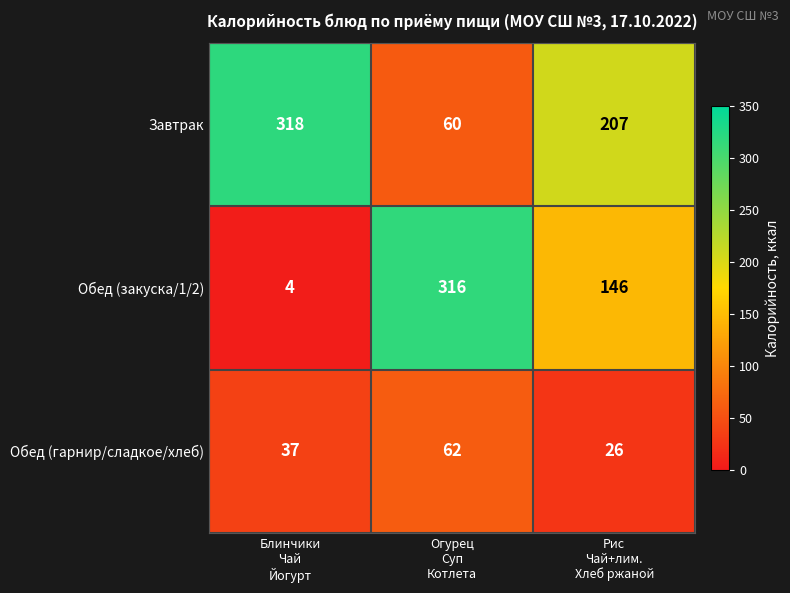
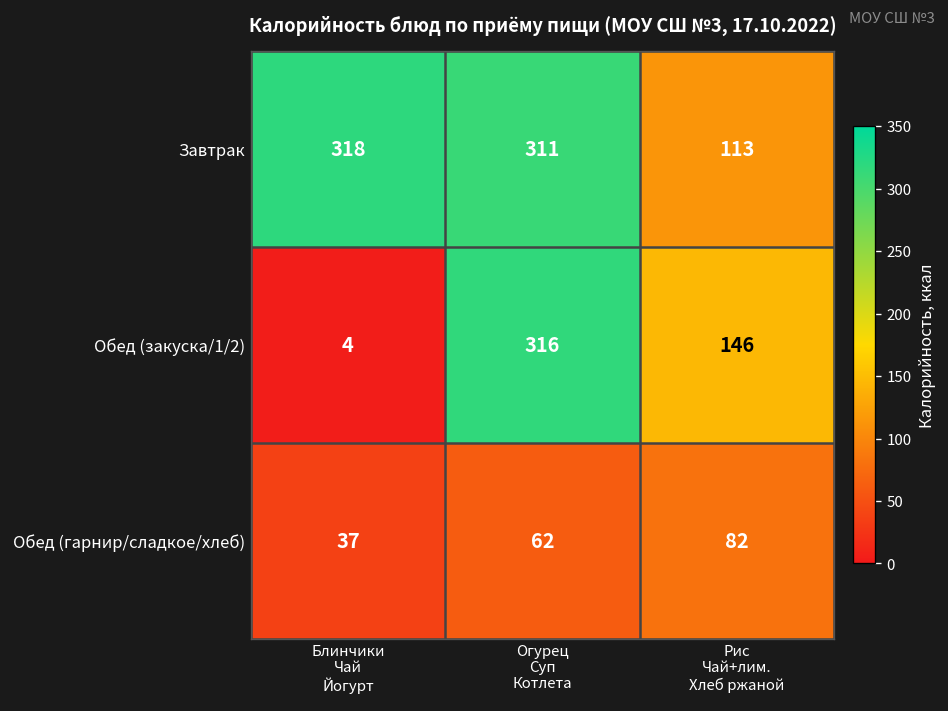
Завтрак, Огурец Суп Котлета: 60 -> 311
Завтрак, Рис Чай+лим. Хлеб ржаной: 207 -> 113
Обед (гарнир/сладкое/хлеб), Рис Чай+лим. Хлеб ржаной: 26 -> 82
